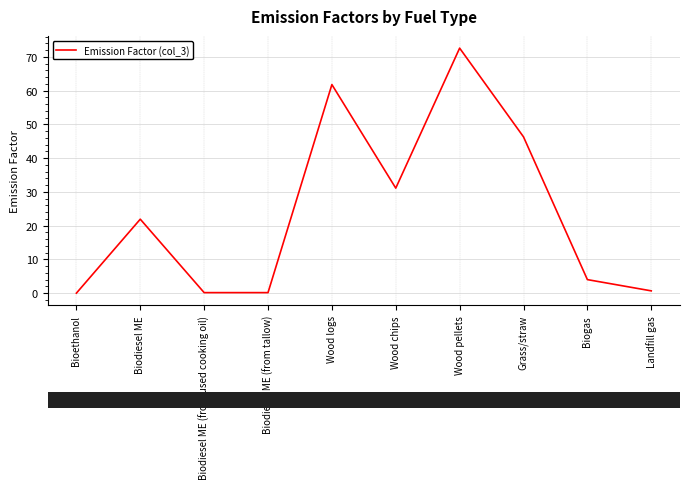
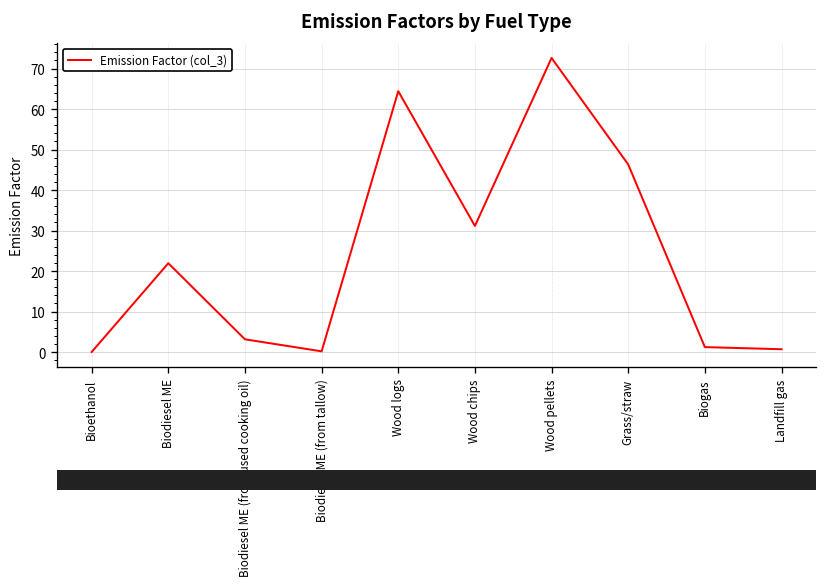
Biodiesel ME (from used cooking oil): 0 -> 3
Wood logs: 62 -> 64
Biogas: 4 -> 1
